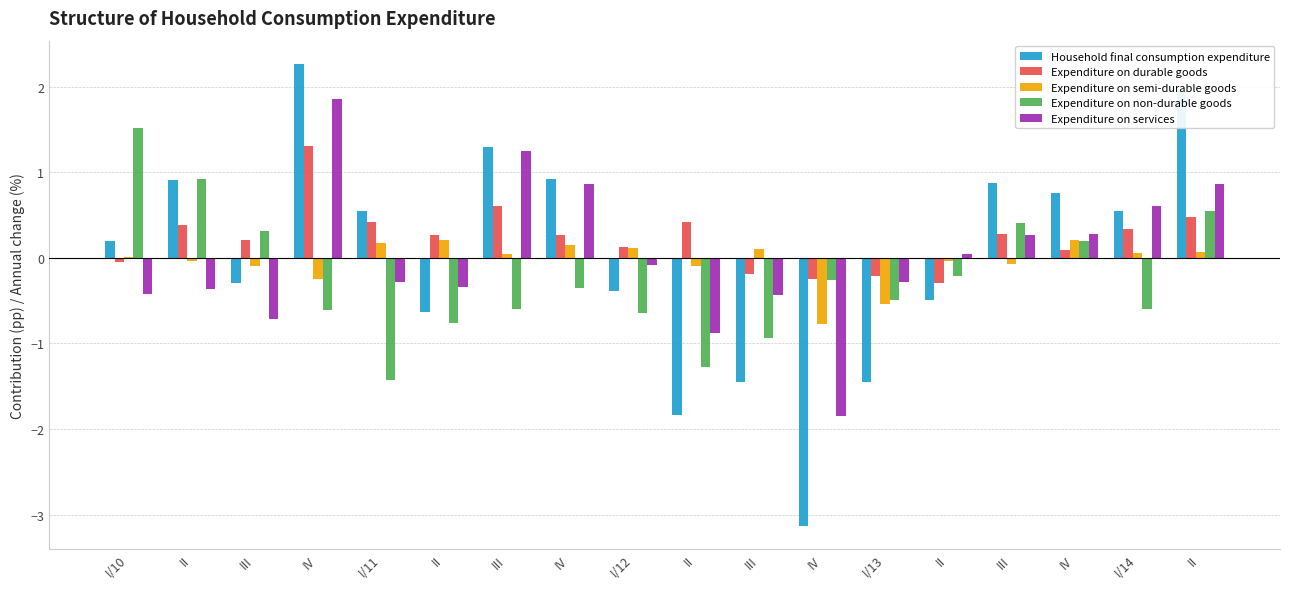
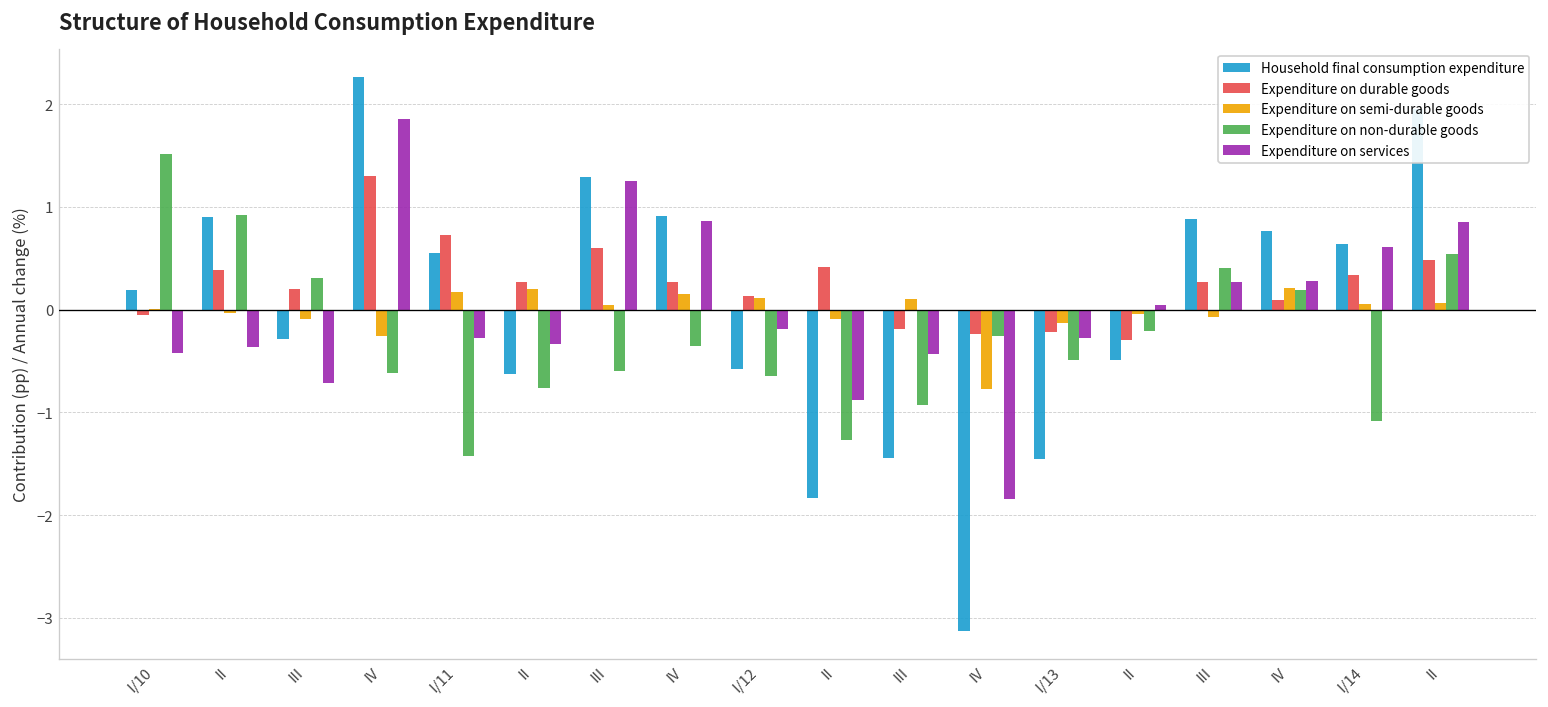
Expenditure on durable goods, I/11: 0.4 -> 0.7
Household final consumption expenditure, I/12: -0.4 -> -0.6
Expenditure on services, I/12: -0.1 -> -0.2
Expenditure on semi-durable goods, I/13: -0.5 -> -0.1
Household final consumption expenditure, I/14: 0.5 -> 0.6
Expenditure on non-durable goods, I/14: -0.6 -> -1.1
